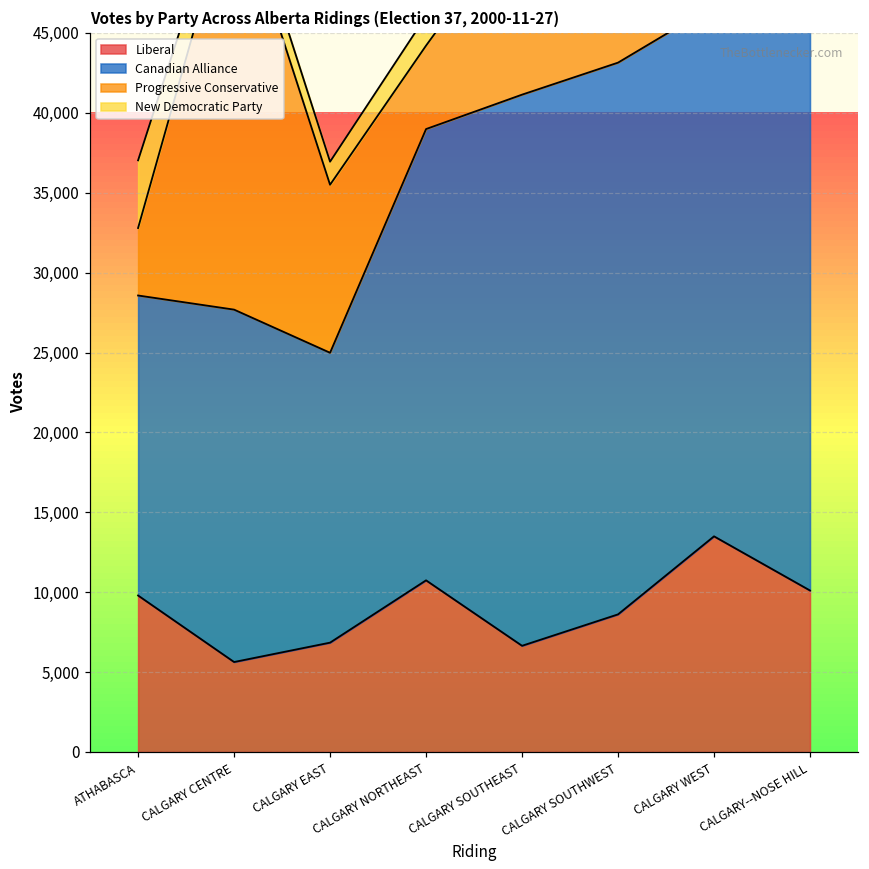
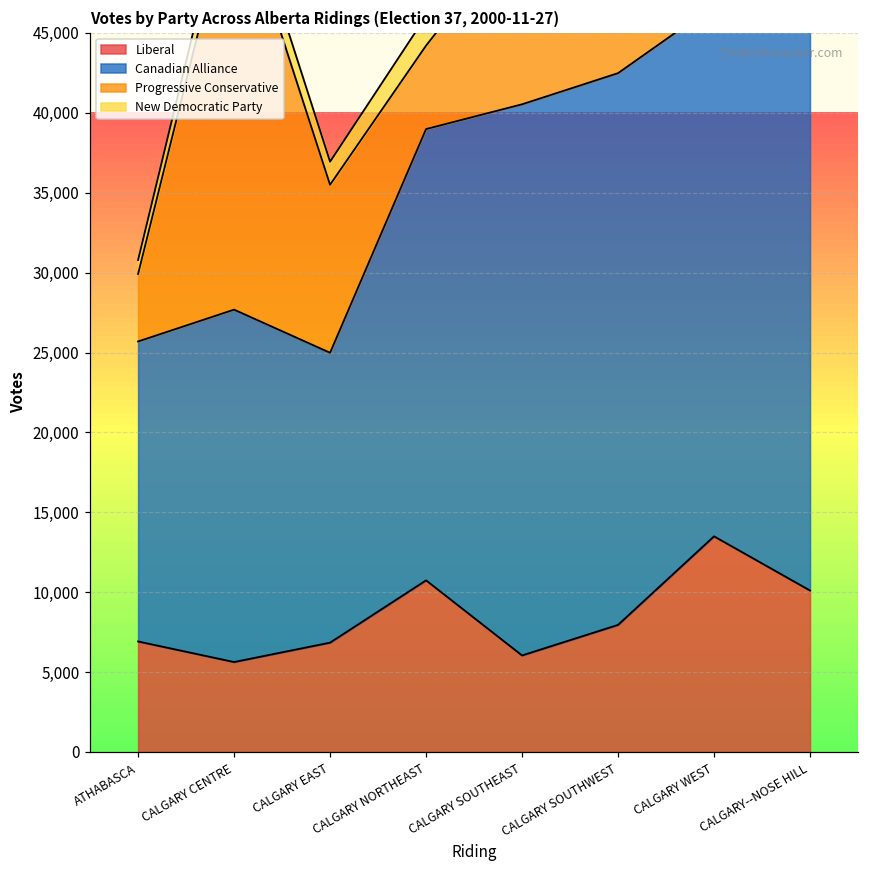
Liberal, ATHABASCA: 9,800 -> 6,900
New Democratic Party, ATHABASCA: 4,200 -> 900
Liberal, CALGARY SOUTHEAST: 6,600 -> 6,000
Liberal, CALGARY SOUTHWEST: 8,600 -> 8,000
